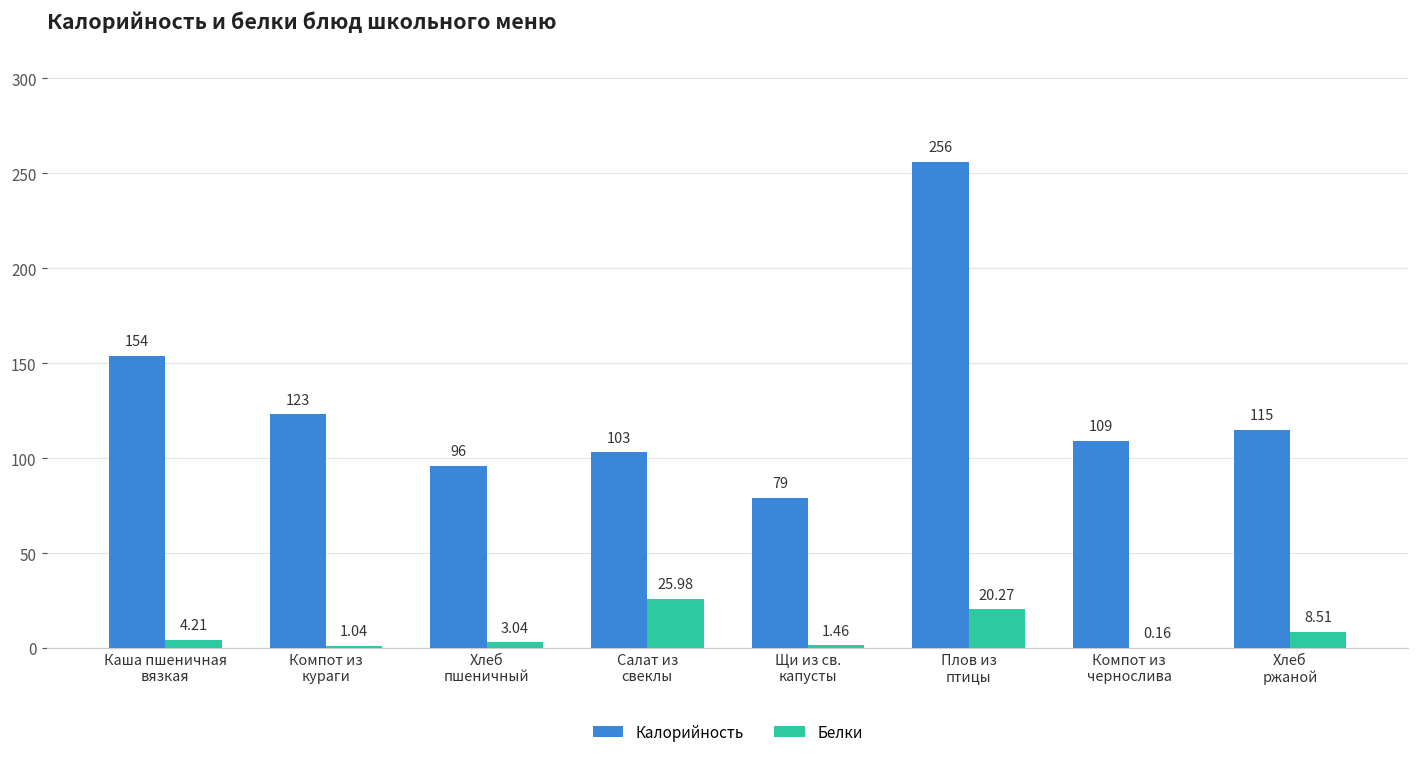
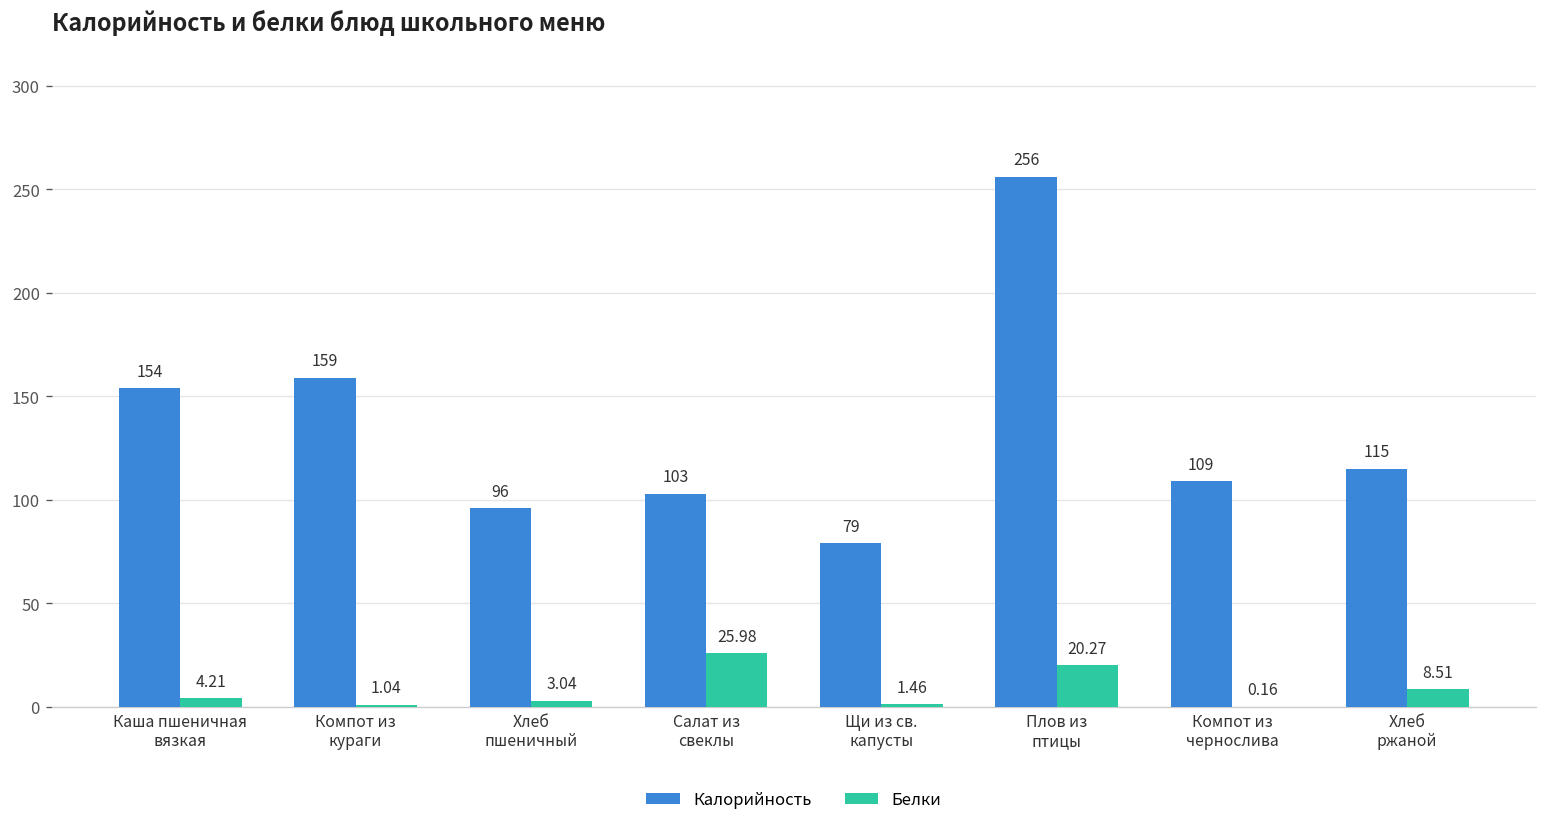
Калорийность, Компот из кураги: 123 -> 159
